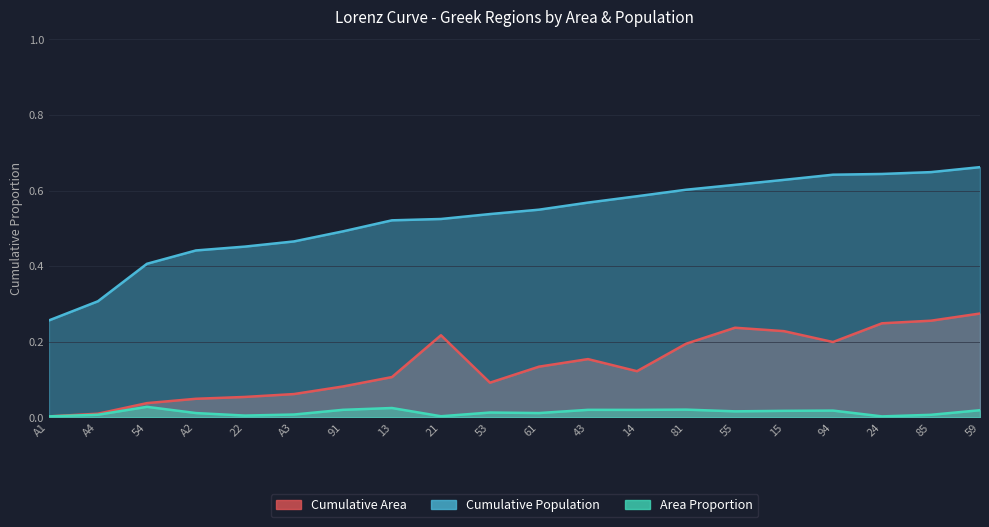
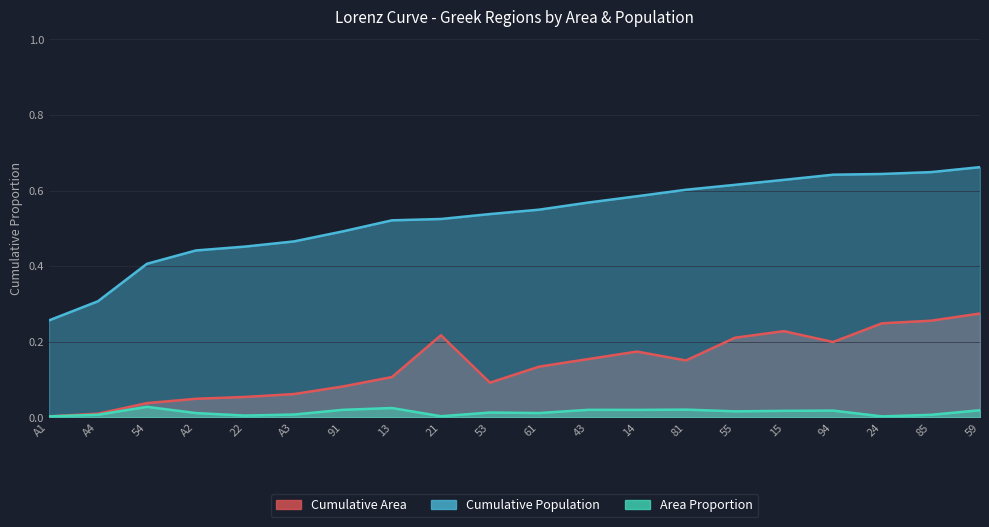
Cumulative Area, 14: 0.12 -> 0.17
Cumulative Area, 81: 0.19 -> 0.15
Cumulative Area, 55: 0.24 -> 0.21
